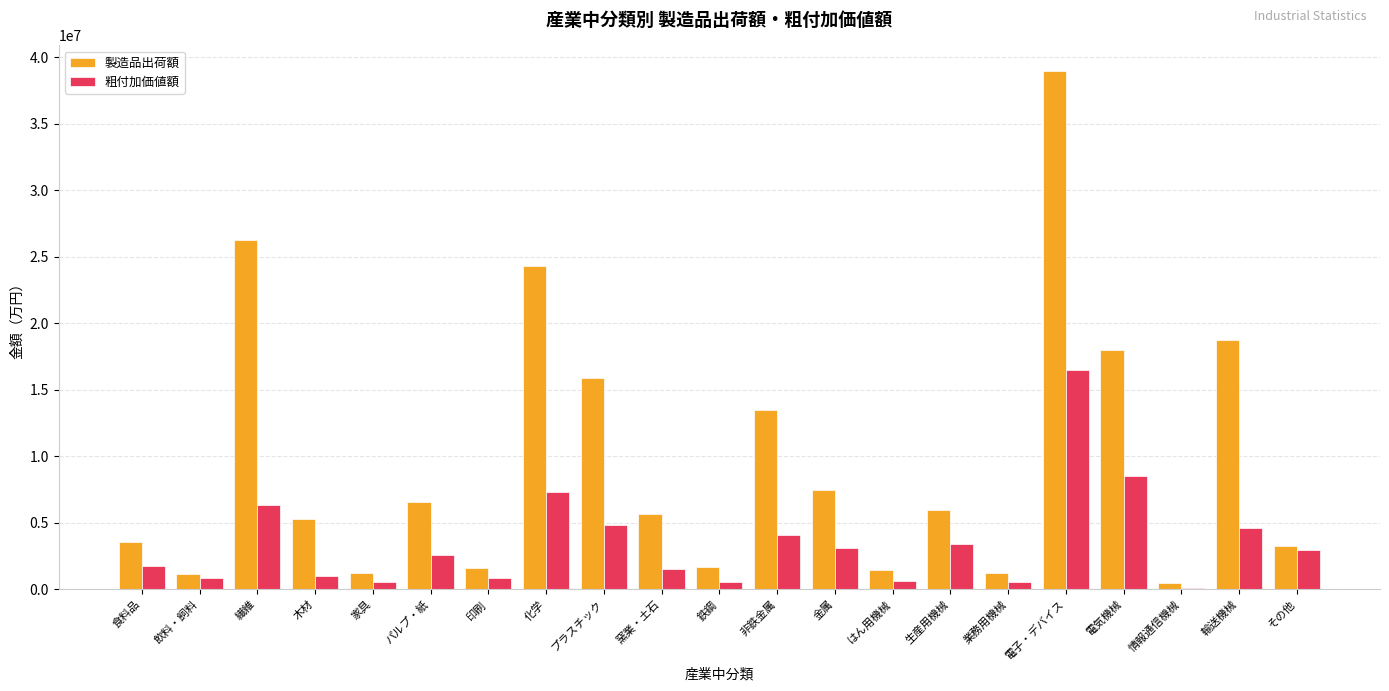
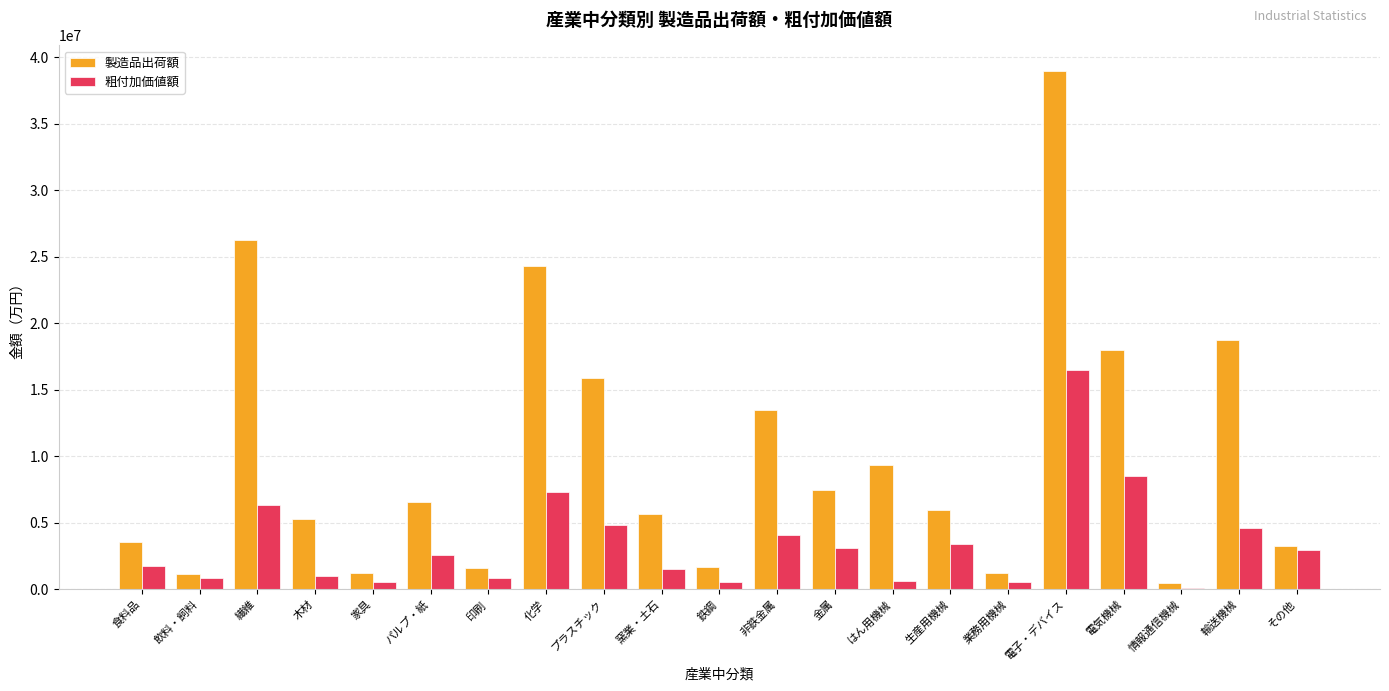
製造品出荷額, はん用機械: 1500000 -> 9400000
